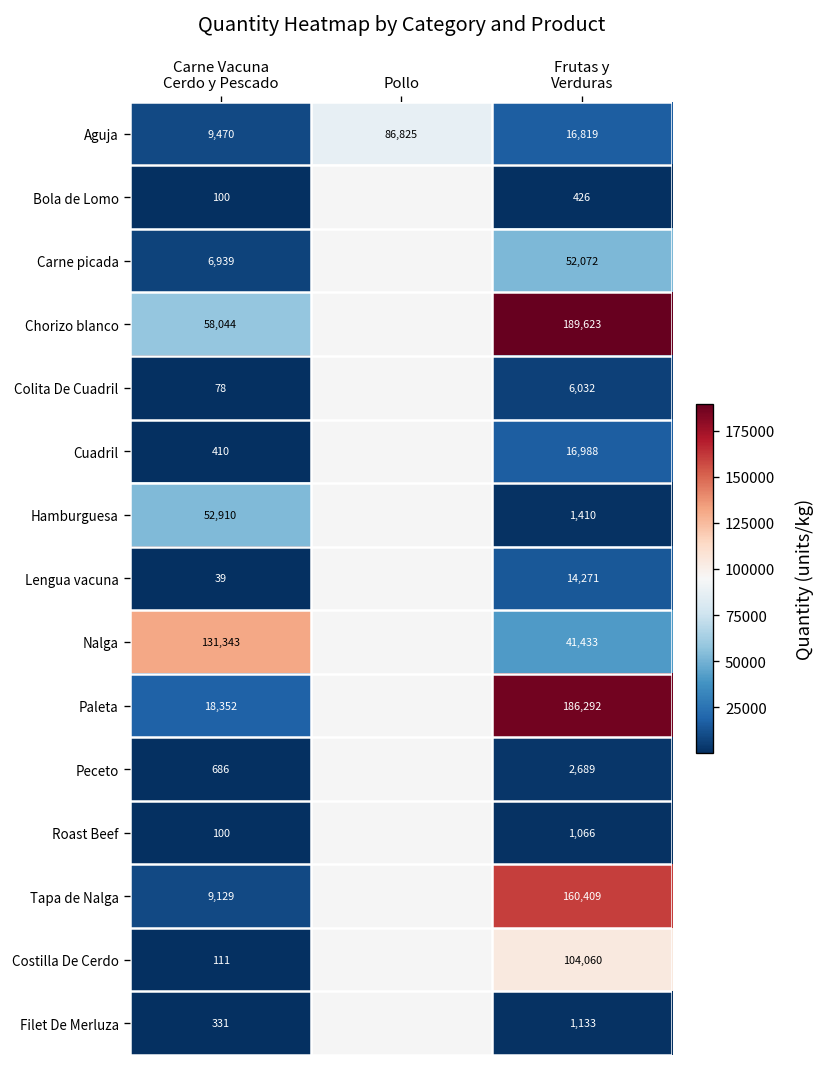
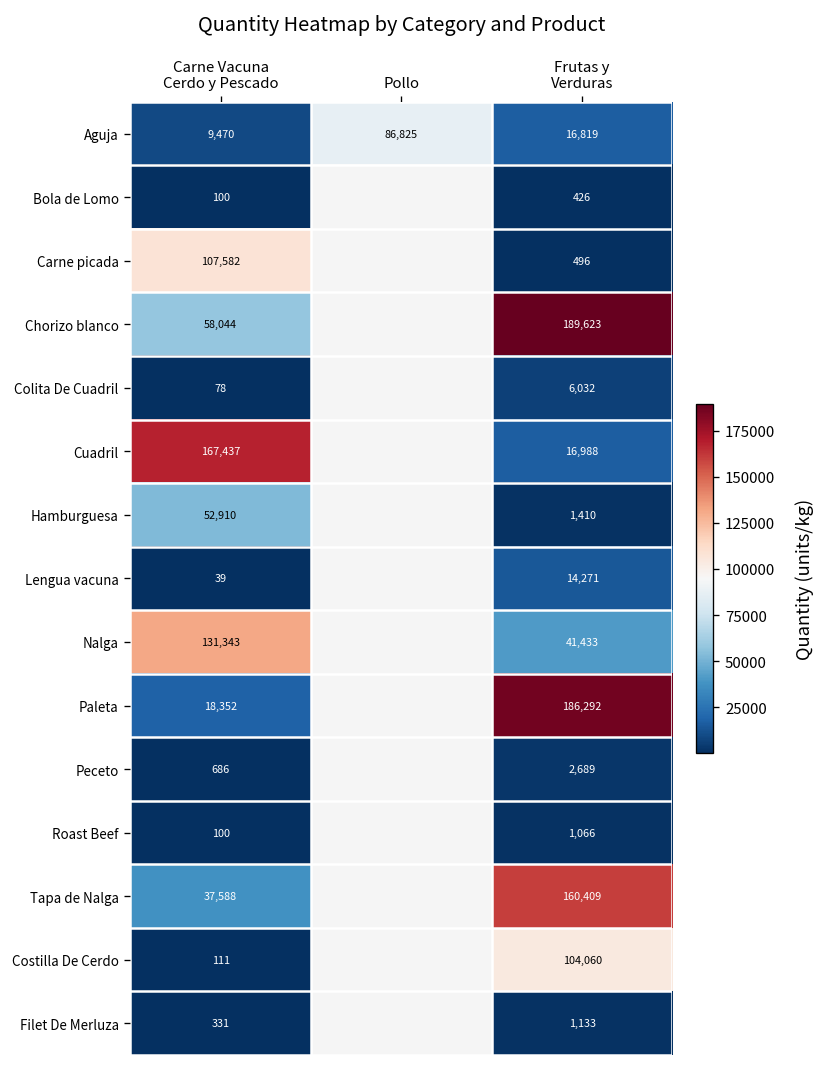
Carne picada, Carne Vacuna Cerdo y Pescado: 6,939 -> 107,582
Carne picada, Frutas y Verduras: 52,072 -> 496
Cuadril, Carne Vacuna Cerdo y Pescado: 410 -> 167,437
Tapa de Nalga, Carne Vacuna Cerdo y Pescado: 9,129 -> 37,588
